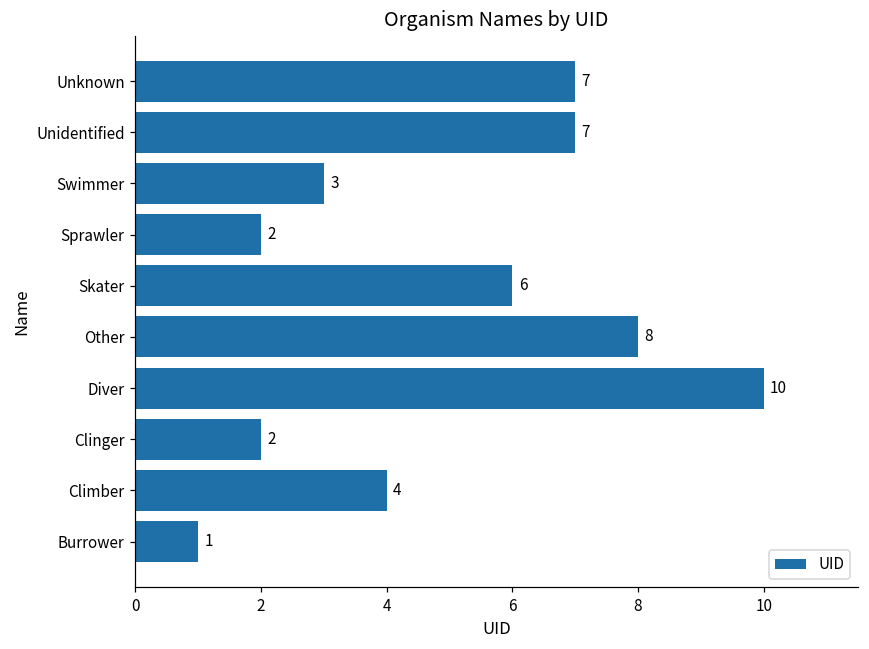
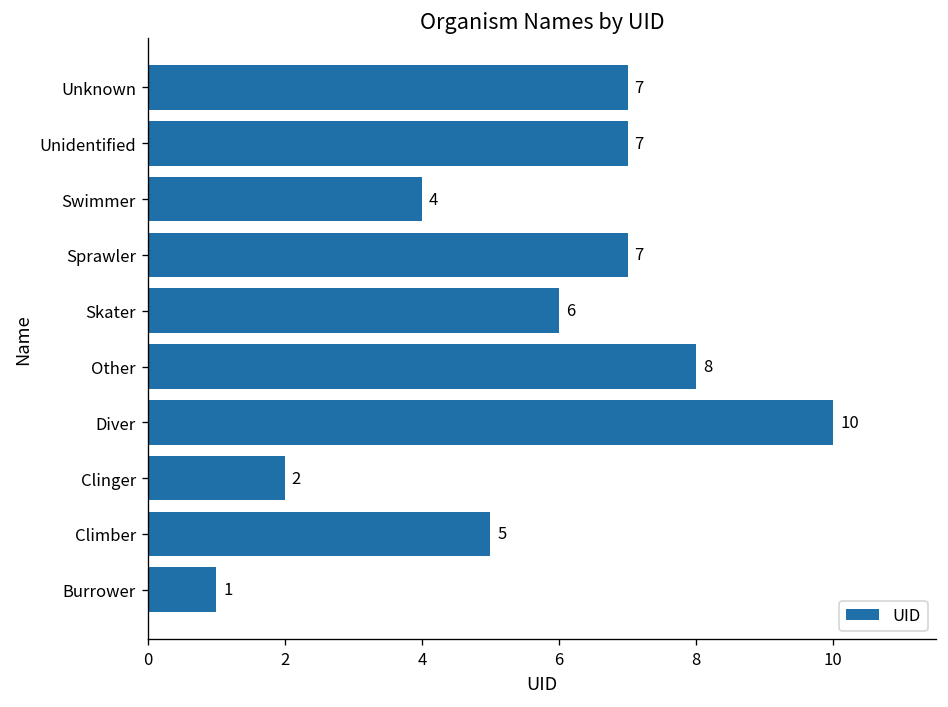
Swimmer: 3 -> 4
Sprawler: 2 -> 7
Climber: 4 -> 5
